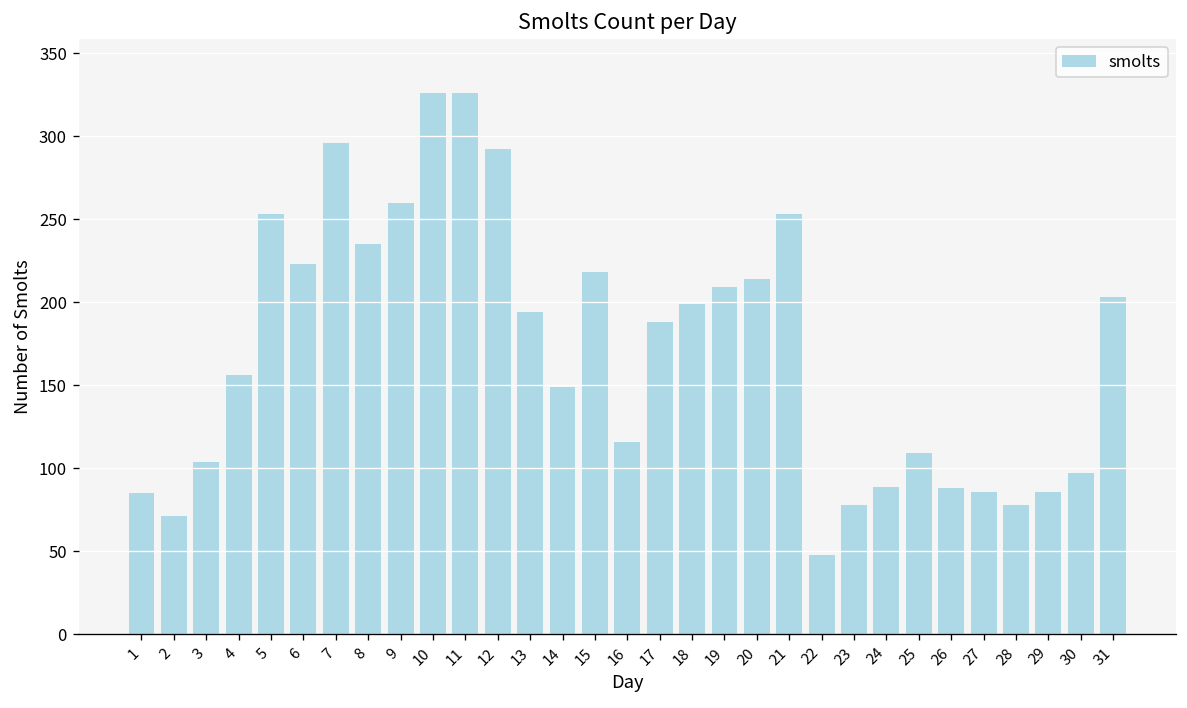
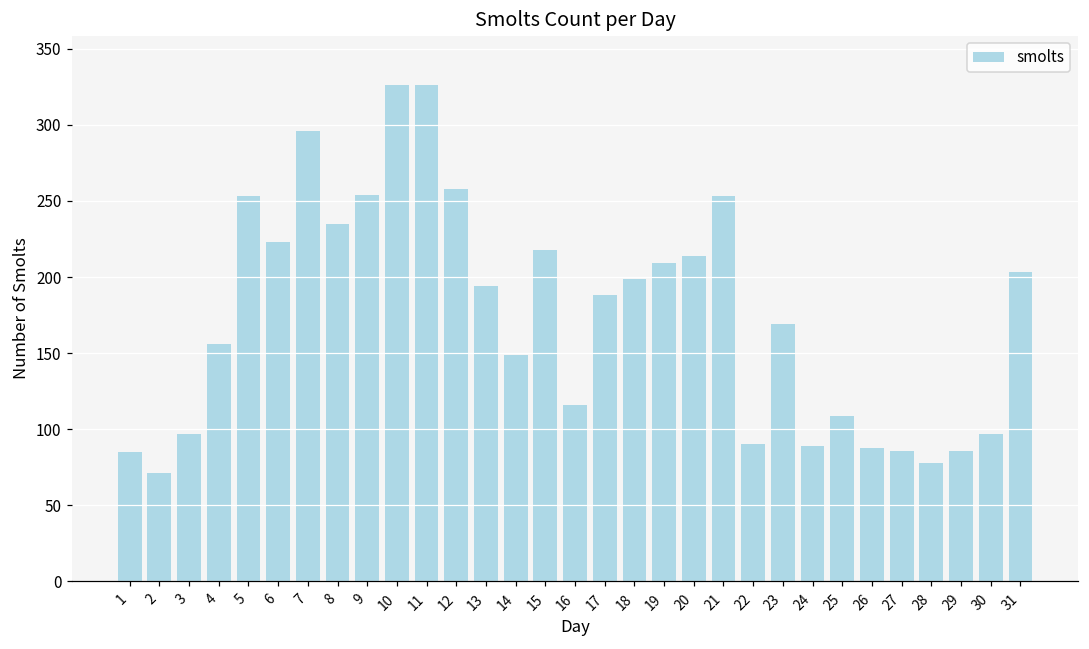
3: 104 -> 97
9: 260 -> 254
12: 292 -> 258
22: 48 -> 90
23: 78 -> 169
